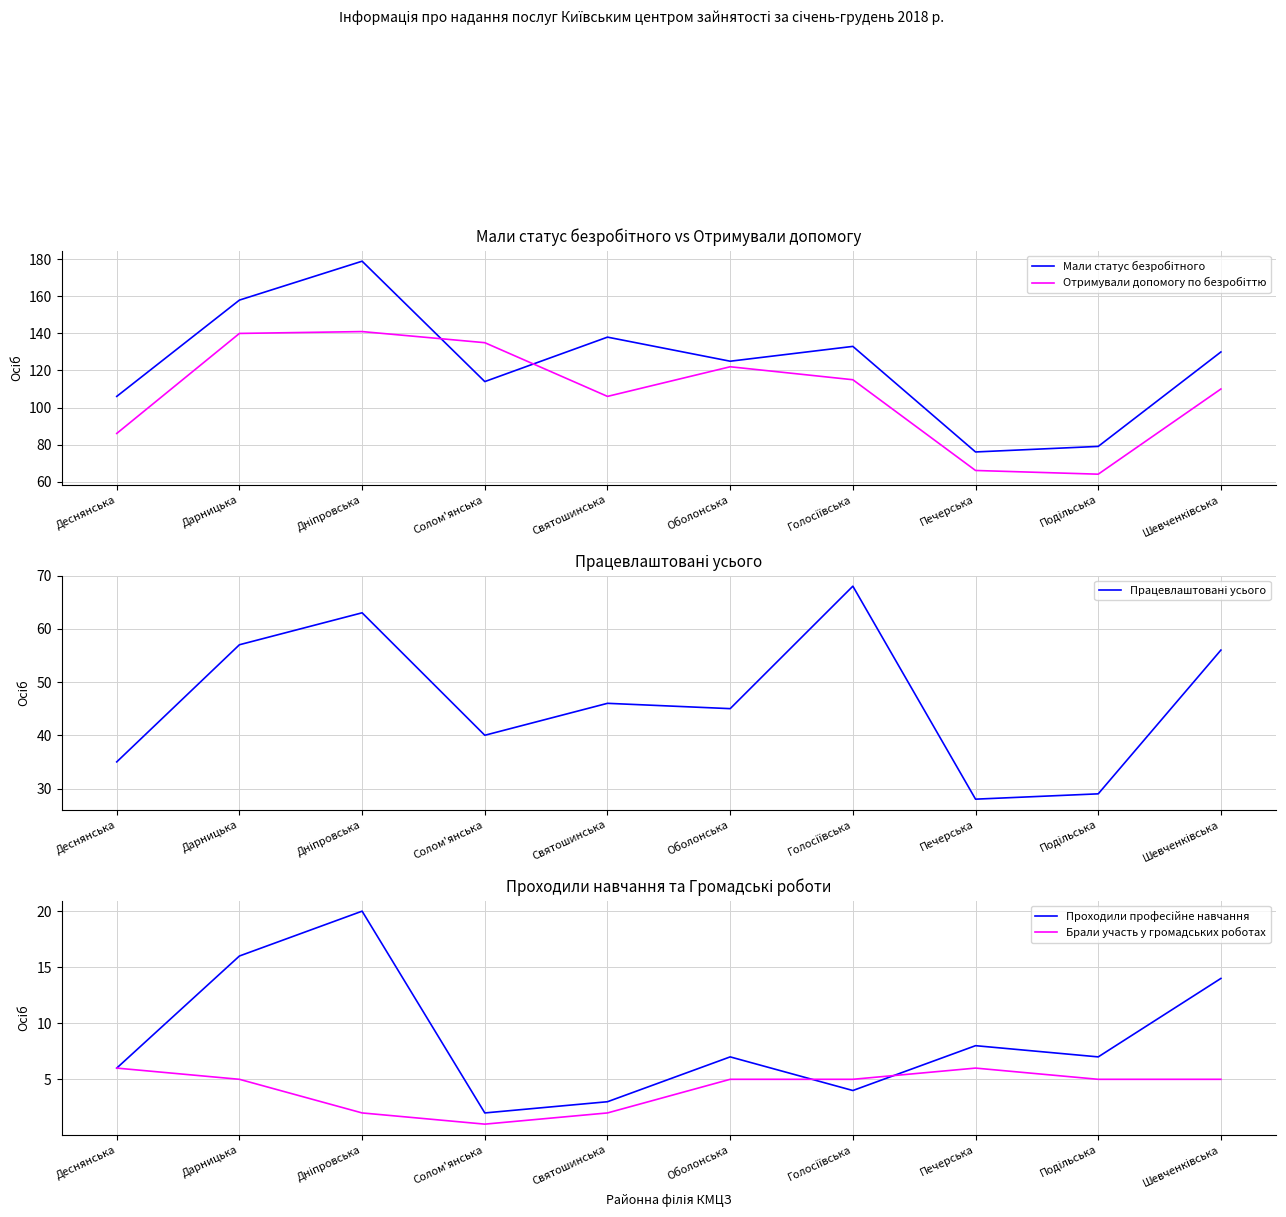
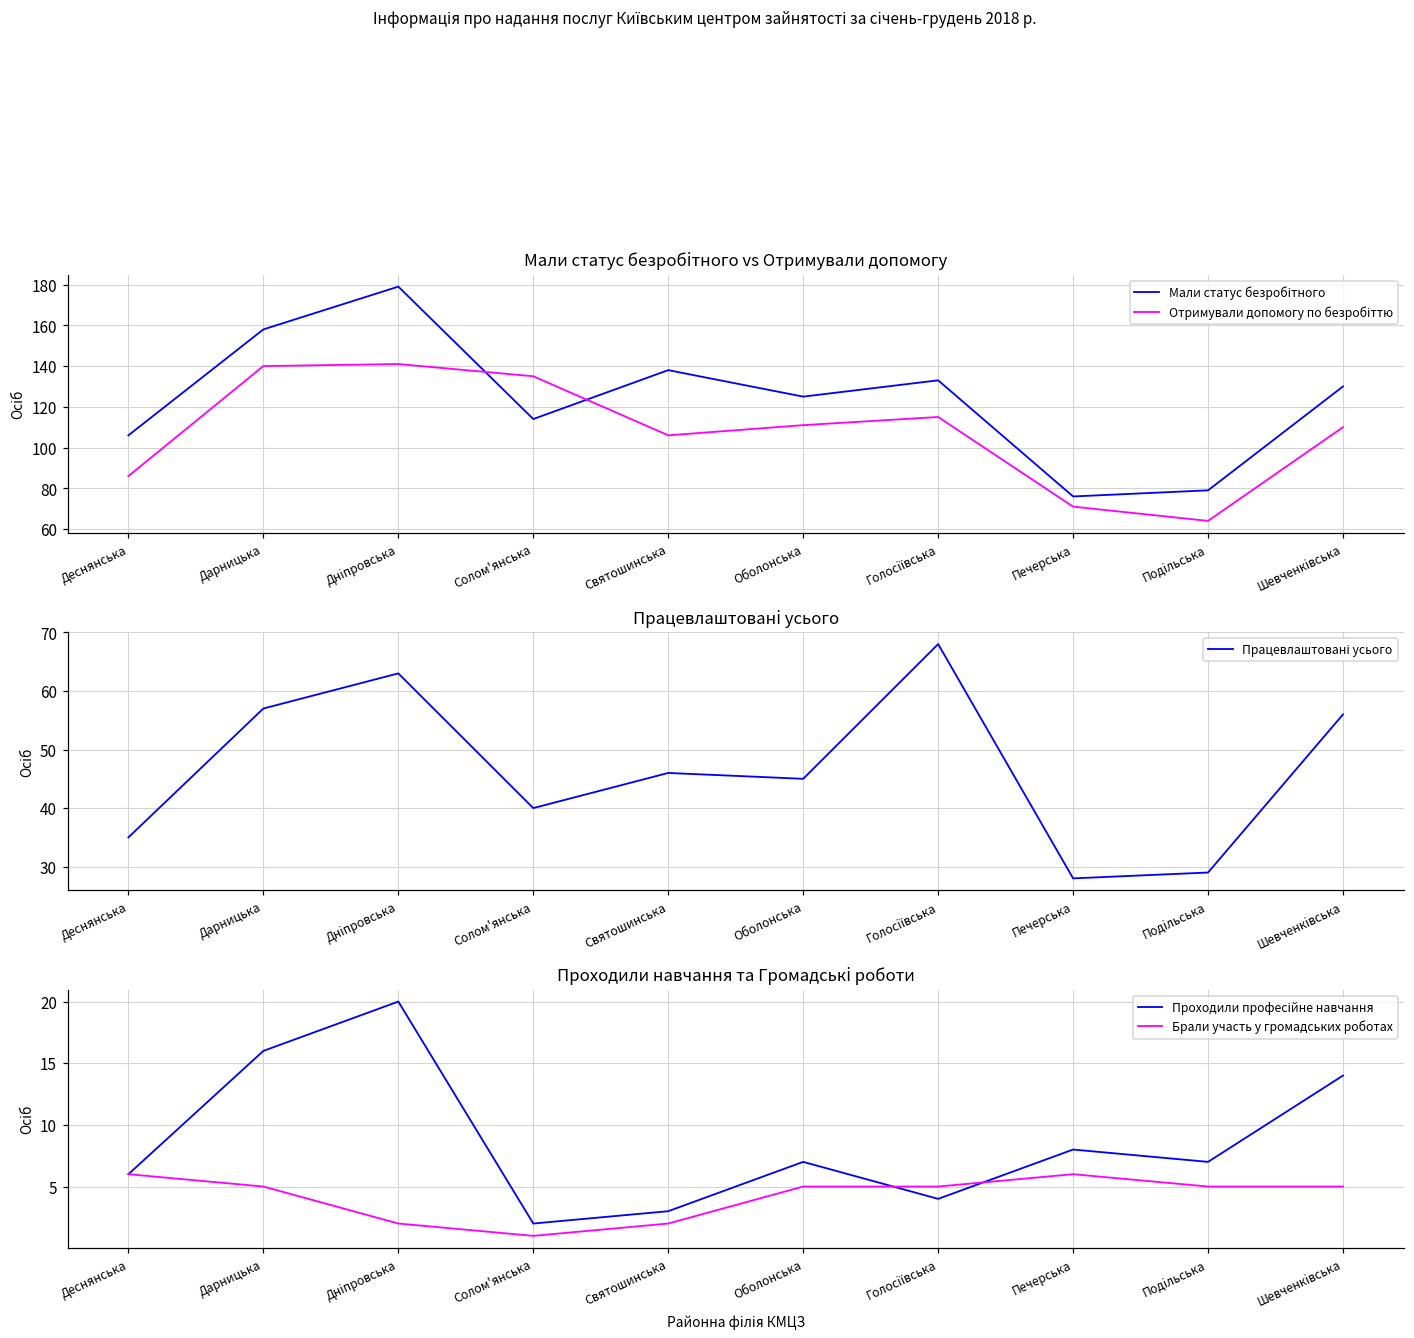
Мали статус безробітного vs Отримували допомогу, Отримували допомогу по безробіттю, Оболонська: 122 -> 111
Мали статус безробітного vs Отримували допомогу, Отримували допомогу по безробіттю, Печерська: 66 -> 71
